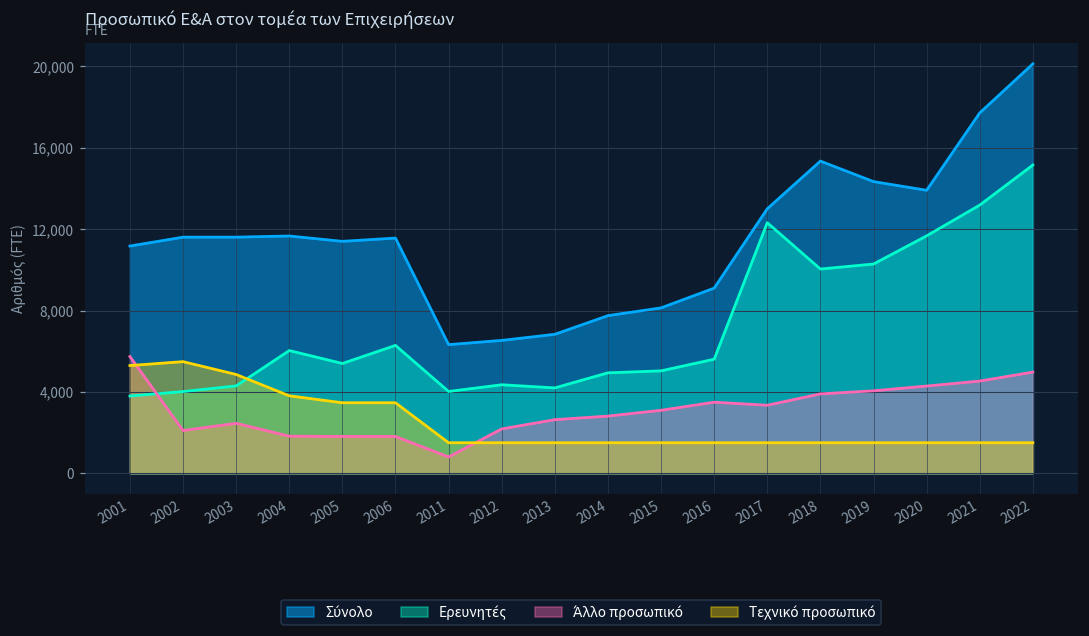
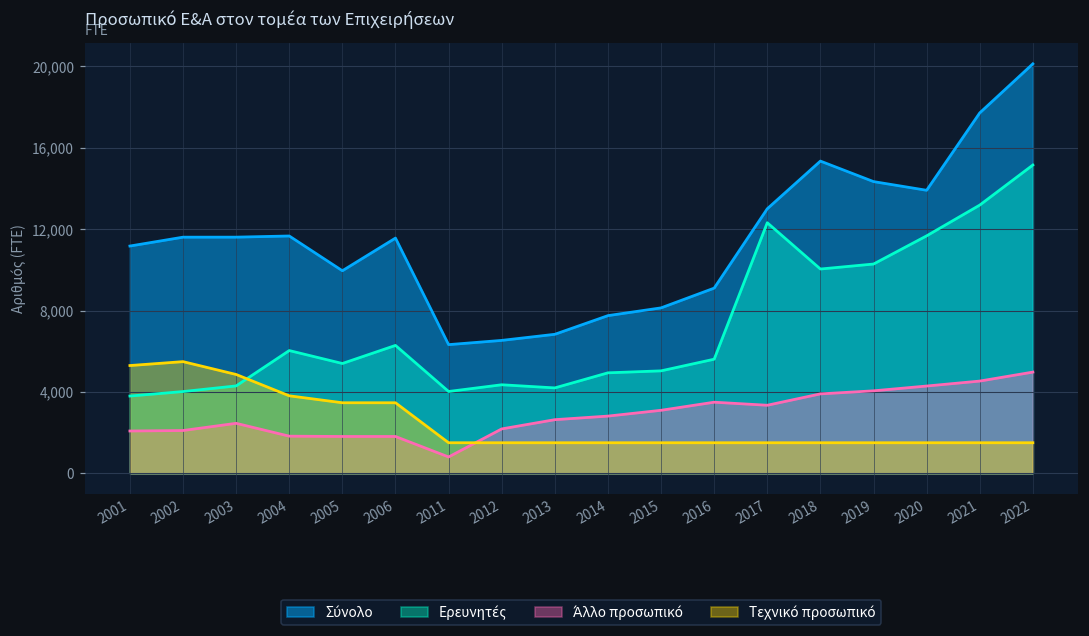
Άλλο προσωπικό, 2001: 5,700 -> 2,100
Σύνολο, 2005: 11,400 -> 10,000
